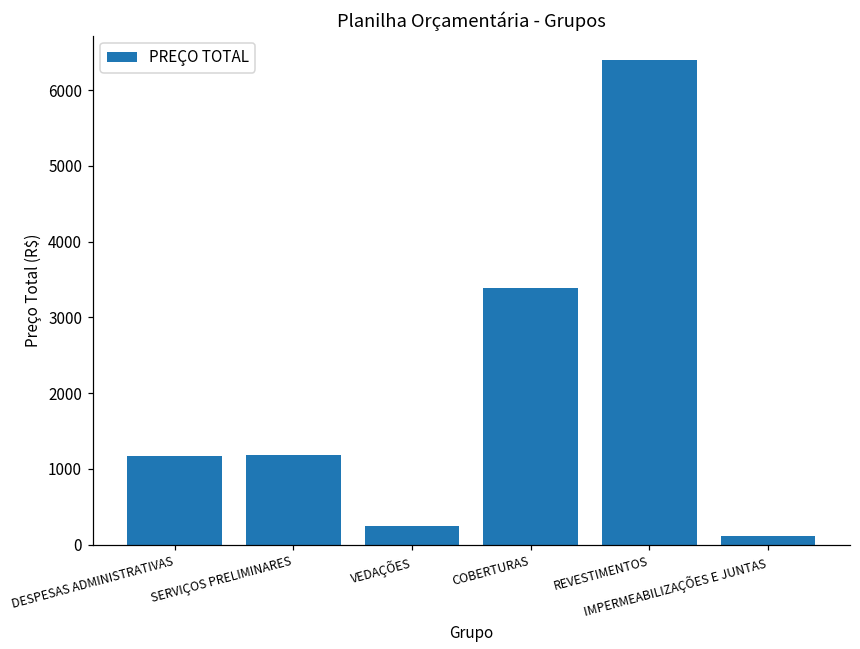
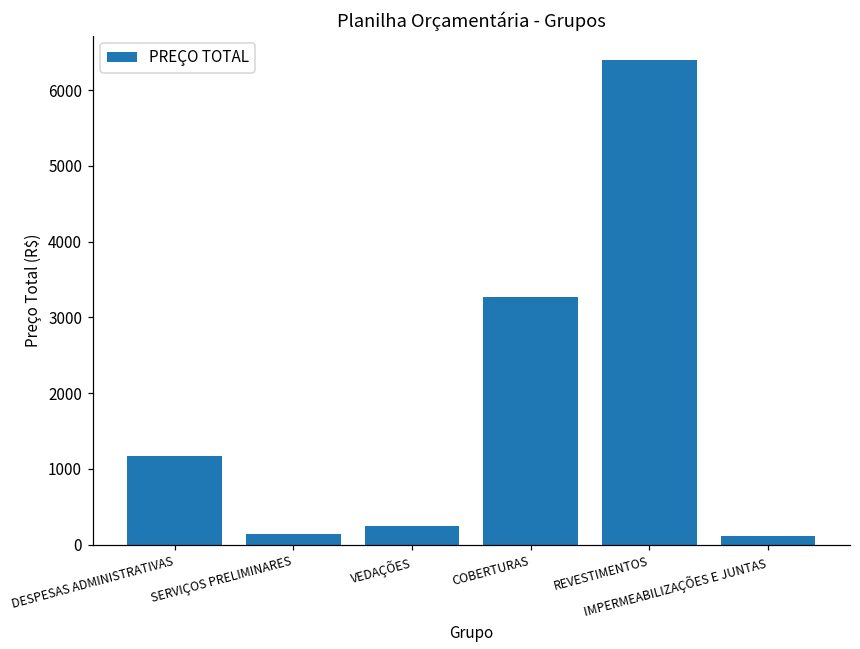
SERVIÇOS PRELIMINARES: 1200 -> 100
COBERTURAS: 3400 -> 3300
